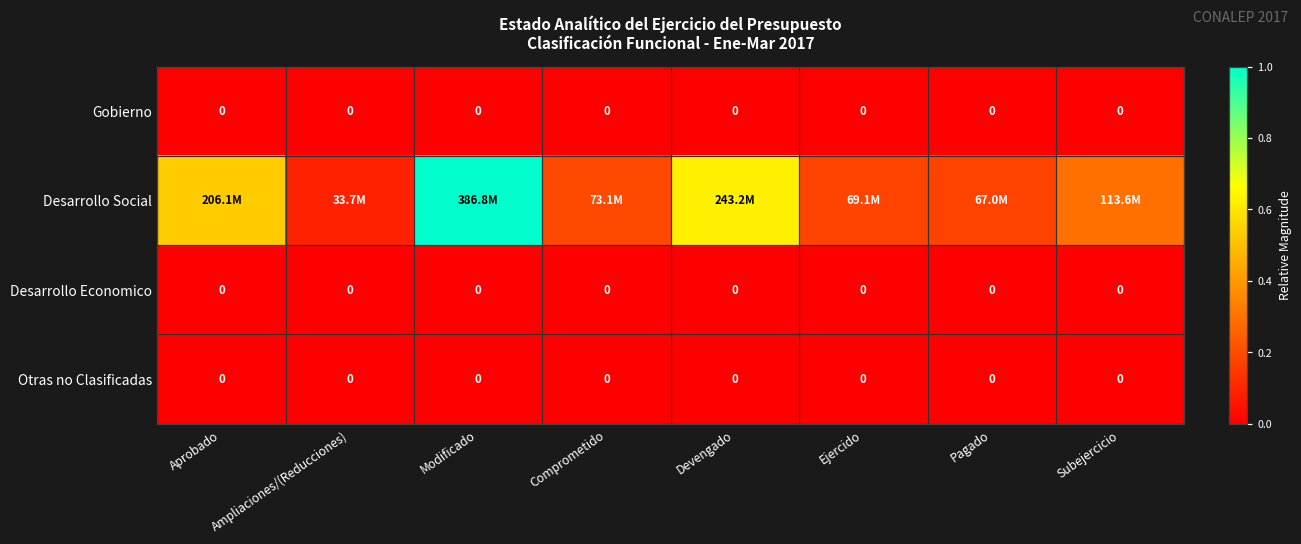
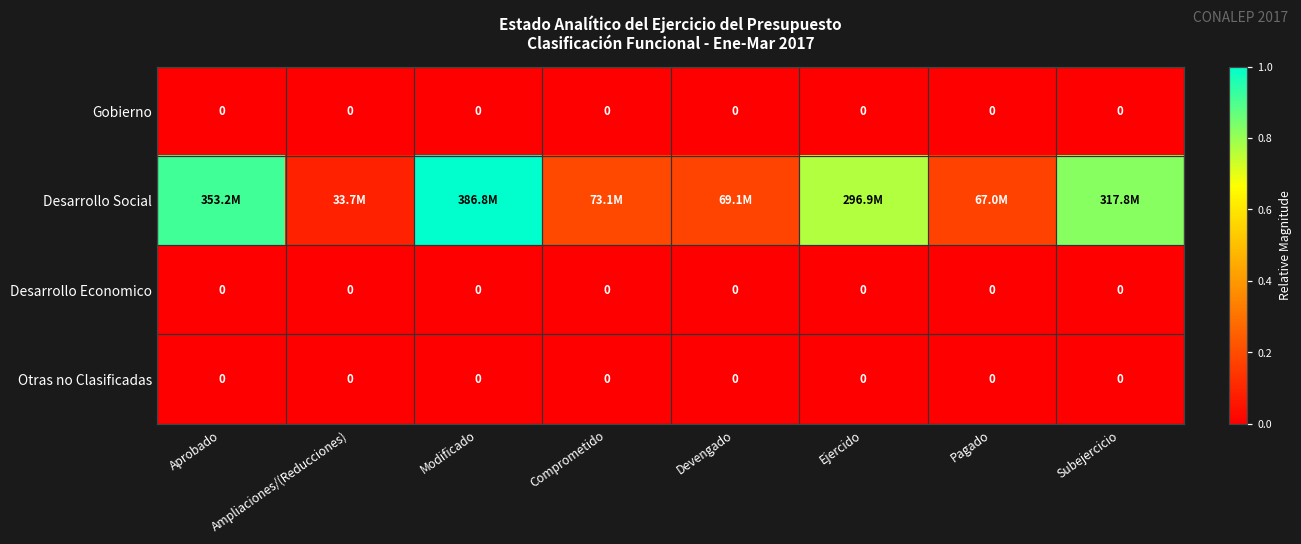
Desarrollo Social, Aprobado: 206.1M -> 353.2M
Desarrollo Social, Devengado: 243.2M -> 69.1M
Desarrollo Social, Ejercido: 69.1M -> 296.9M
Desarrollo Social, Subejercicio: 113.6M -> 317.8M
